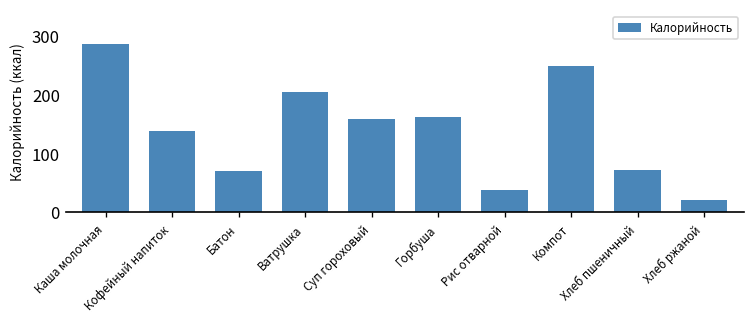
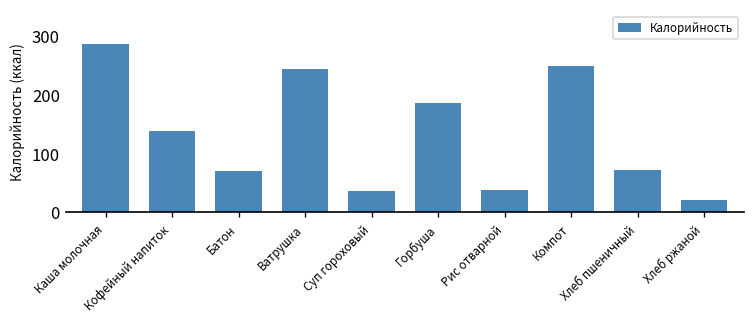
Ватрушка: 200 -> 240
Суп гороховый: 160 -> 40
Горбуша: 160 -> 190
